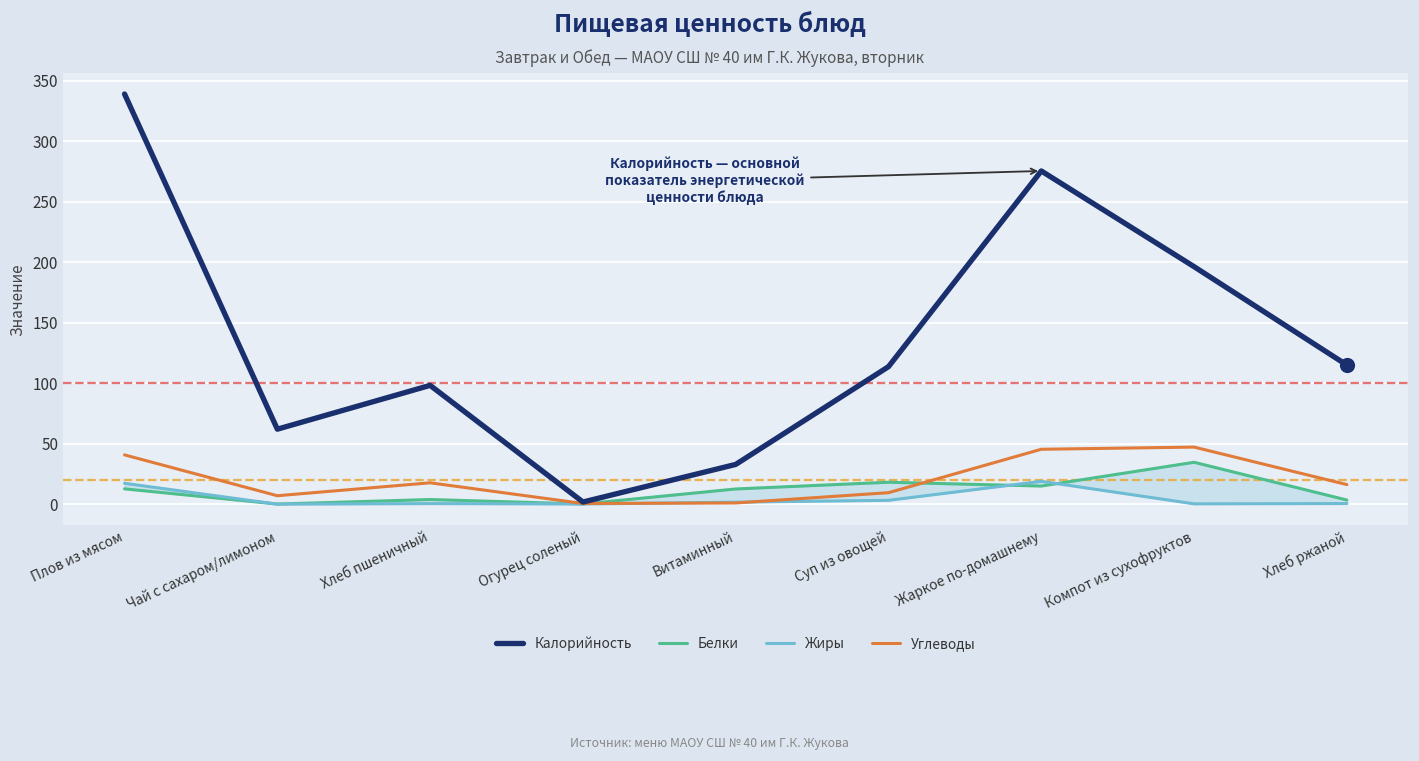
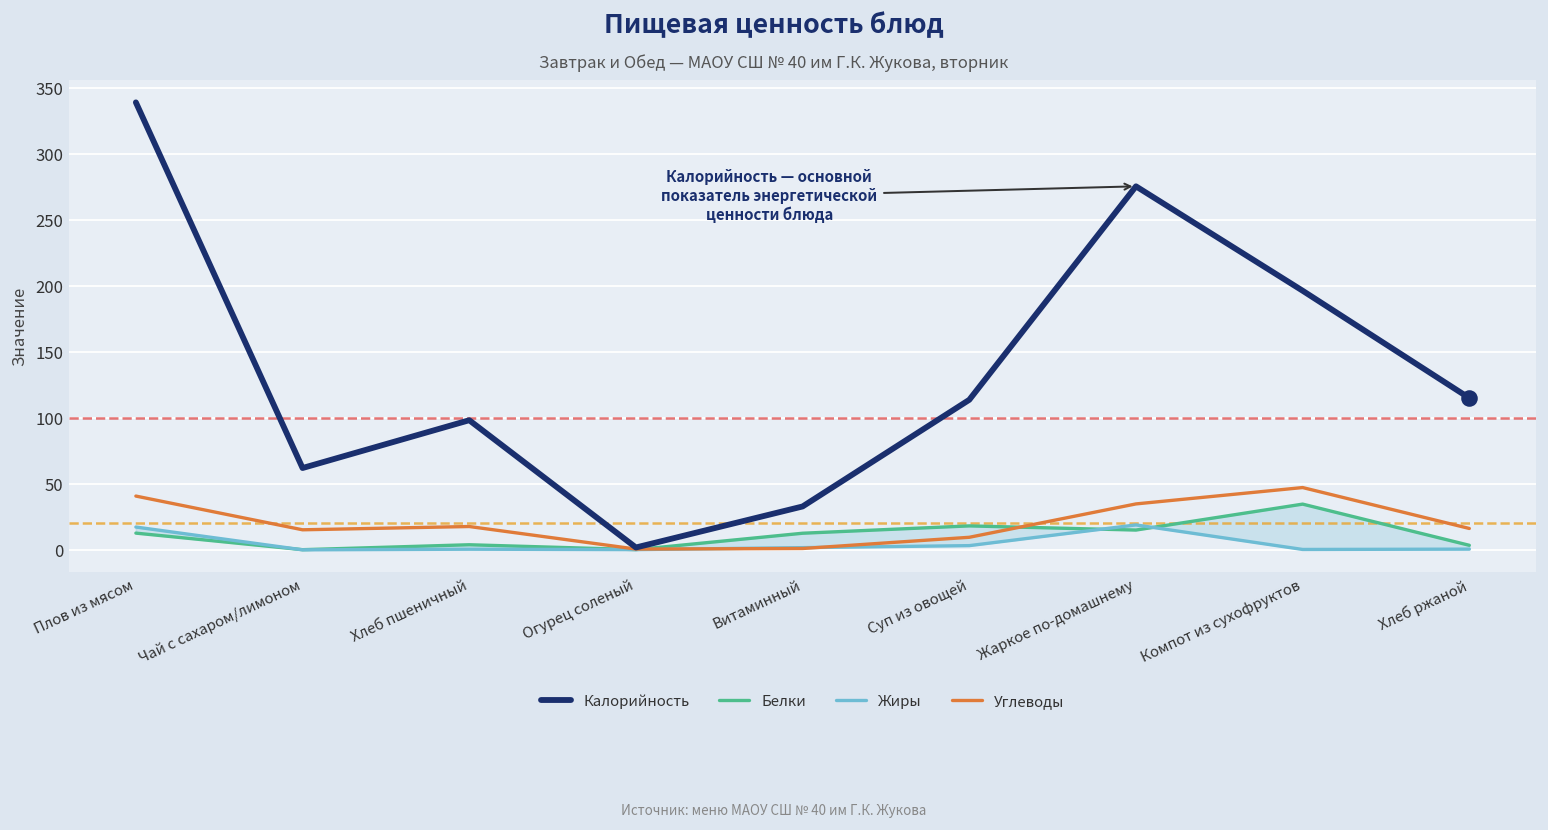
Углеводы, Чай с сахаром/лимоном: 7 -> 15
Углеводы, Жаркое по-домашнему: 45 -> 35
